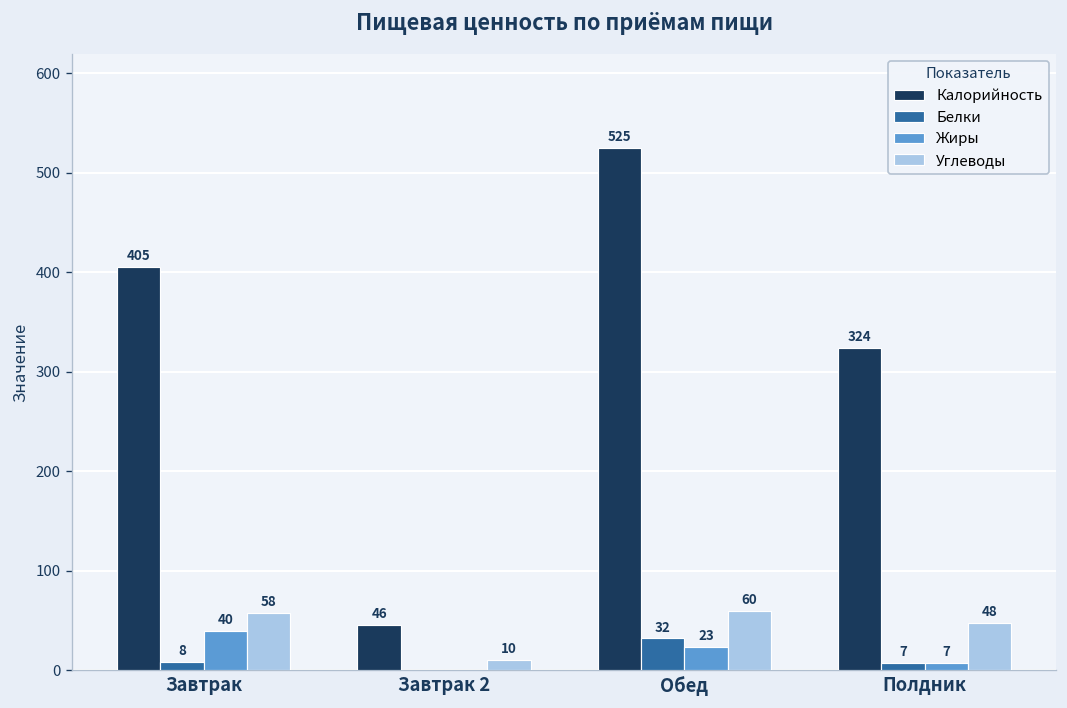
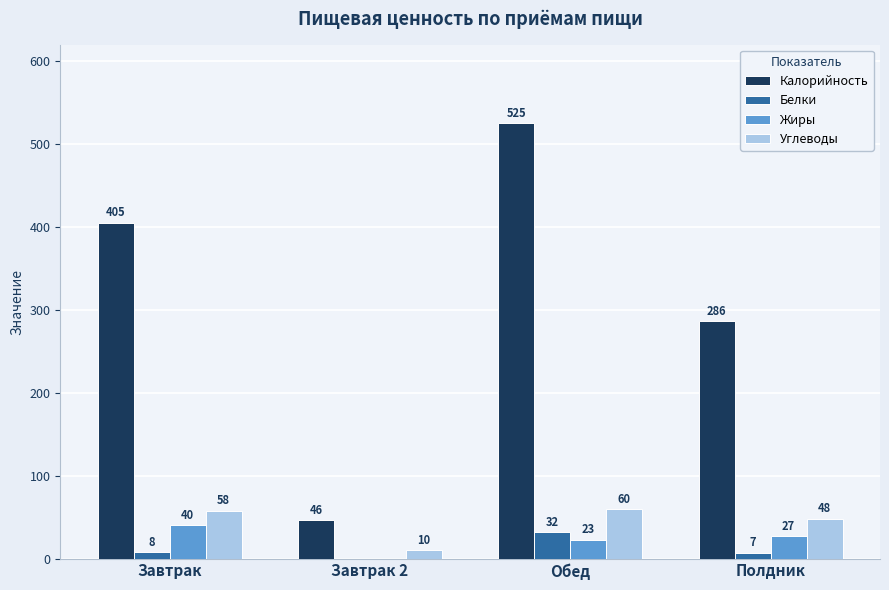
Калорийность, Полдник: 324 -> 286
Жиры, Полдник: 7 -> 27
